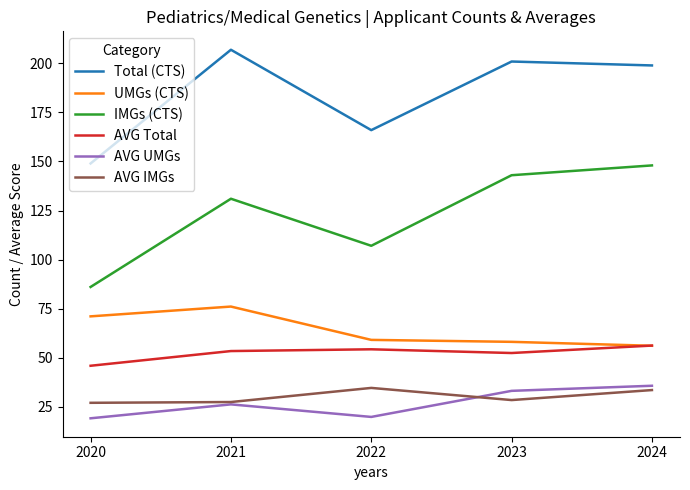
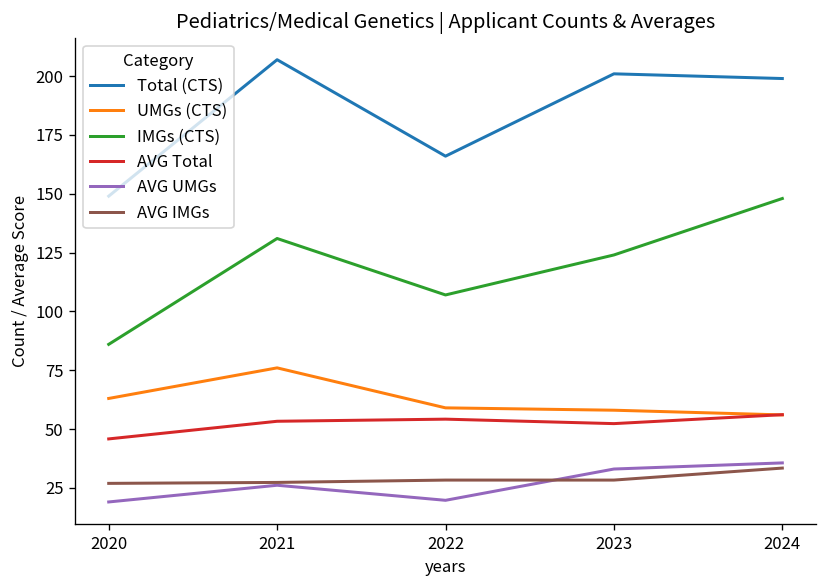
UMGs (CTS), 2020: 71 -> 63
AVG IMGs, 2022: 35 -> 28
IMGs (CTS), 2023: 143 -> 124
